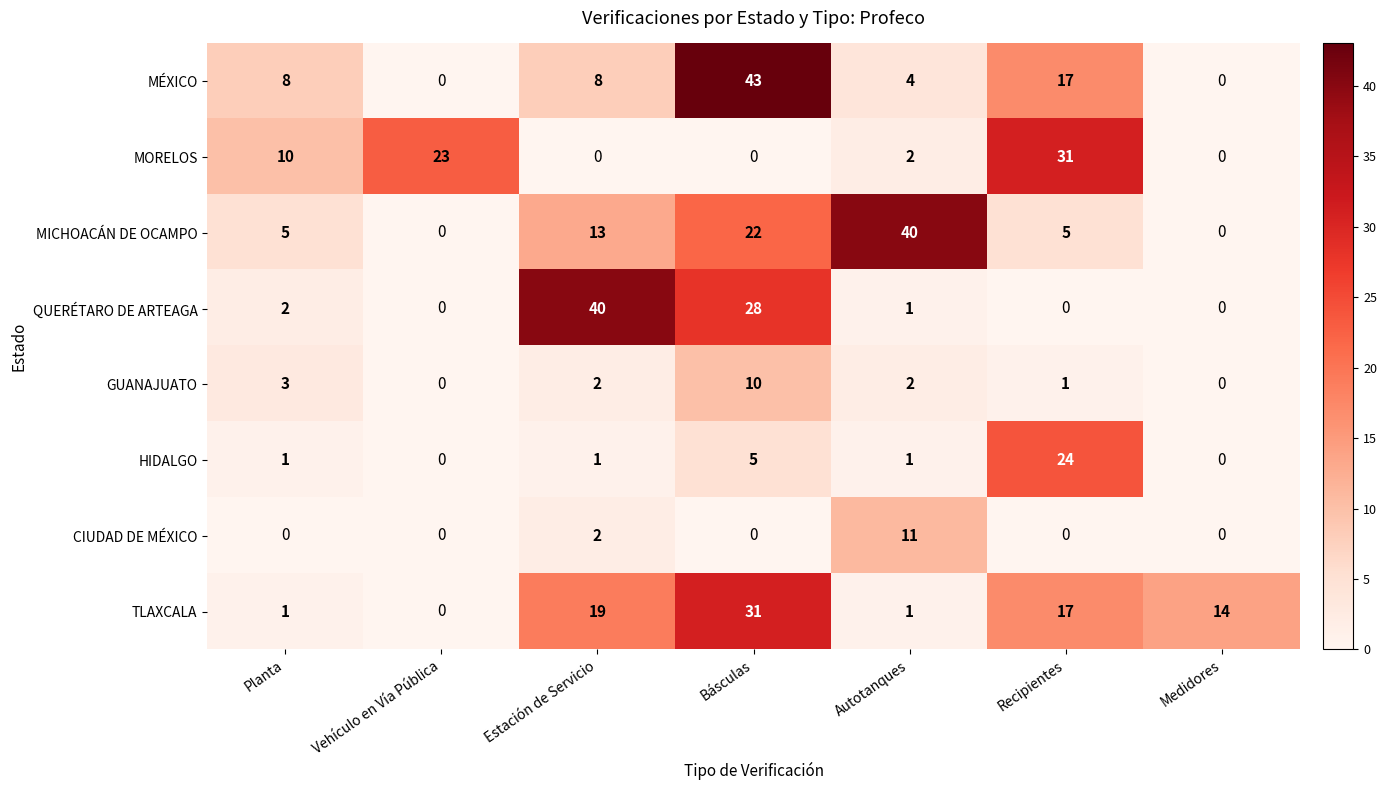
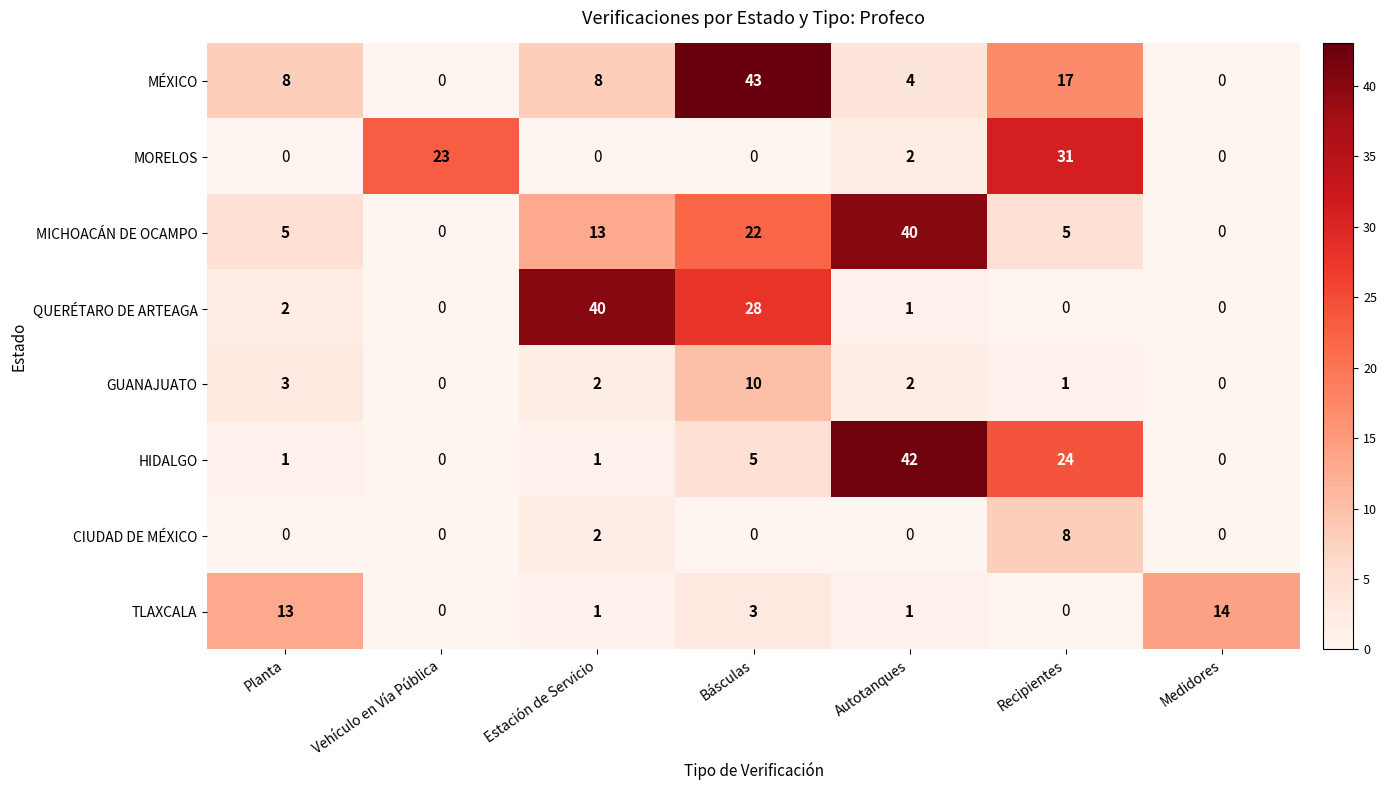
MORELOS, Planta: 10 -> 0
HIDALGO, Autotanques: 1 -> 42
CIUDAD DE MÉXICO, Autotanques: 11 -> 0
CIUDAD DE MÉXICO, Recipientes: 0 -> 8
TLAXCALA, Planta: 1 -> 13
TLAXCALA, Estación de Servicio: 19 -> 1
TLAXCALA, Básculas: 31 -> 3
TLAXCALA, Recipientes: 17 -> 0
